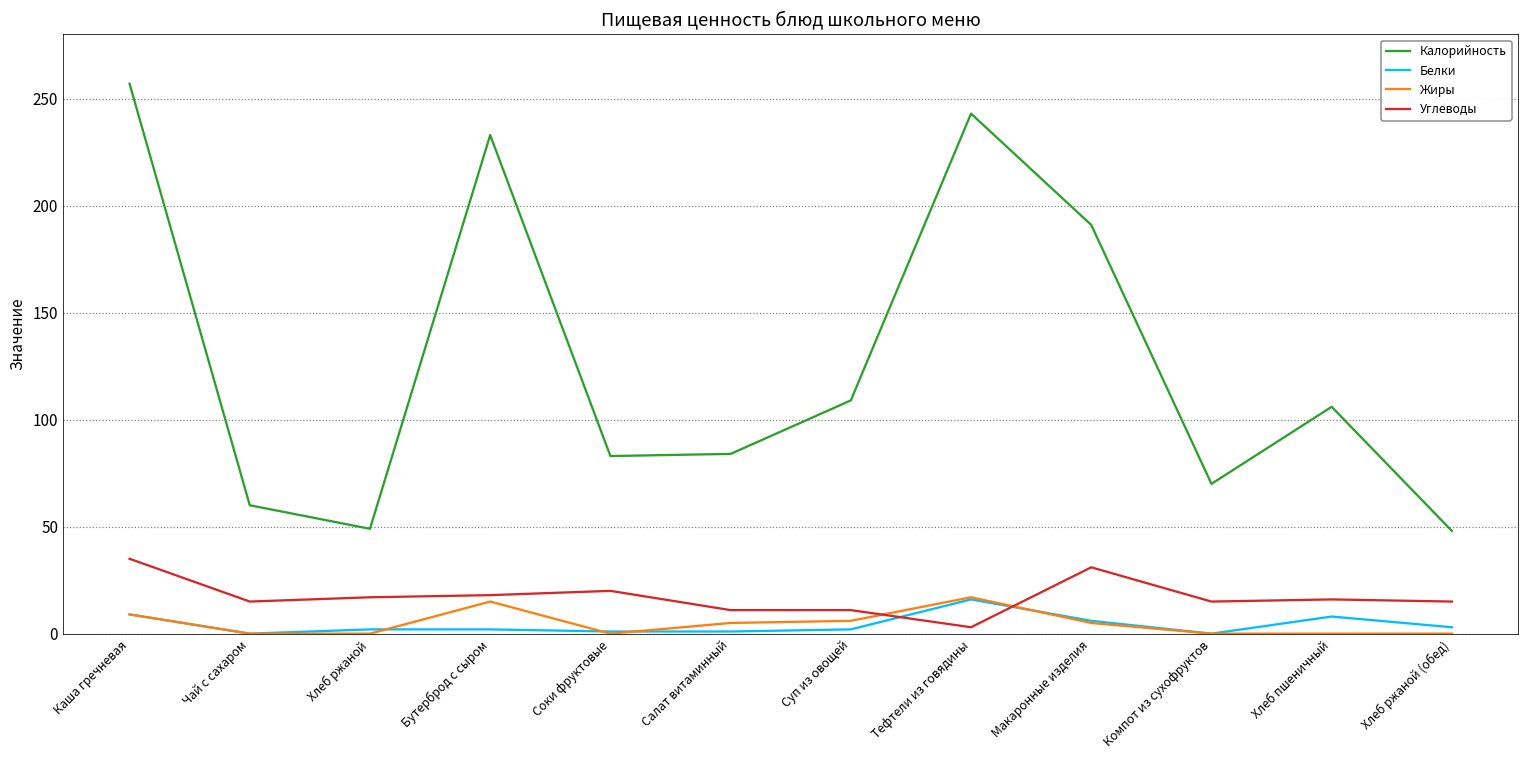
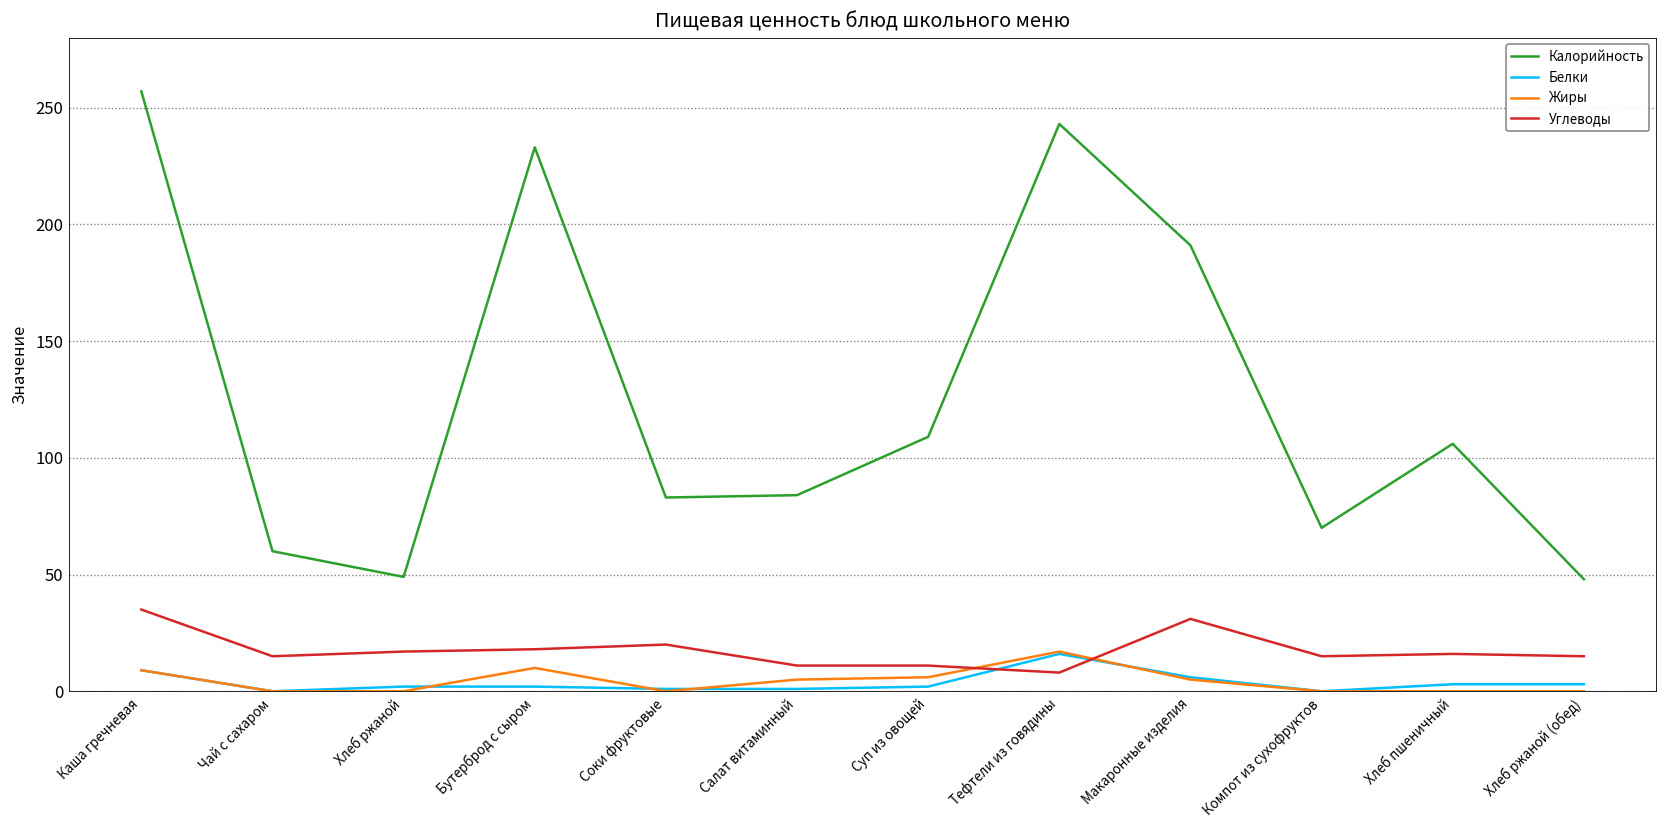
Жиры, Бутерброд с сыром: 15 -> 10
Углеводы, Тефтели из говядины: 3 -> 8
Белки, Хлеб пшеничный: 8 -> 3
